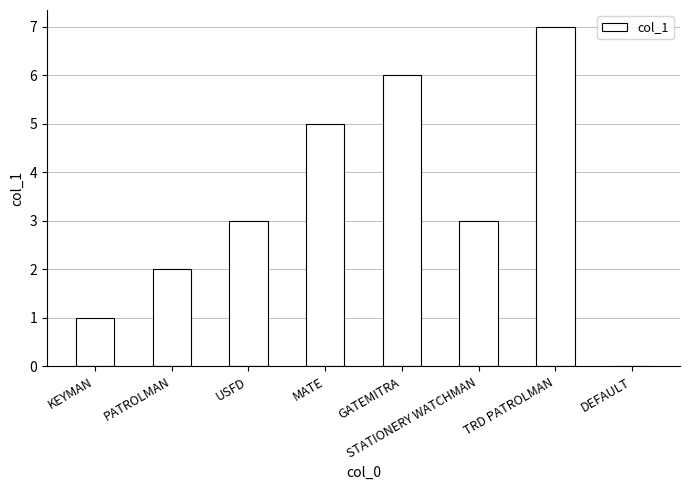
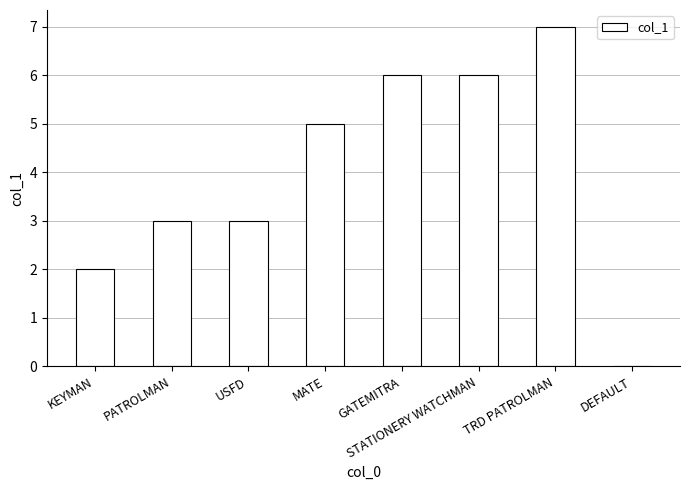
KEYMAN: 1 -> 2
PATROLMAN: 2 -> 3
STATIONERY WATCHMAN: 3 -> 6
